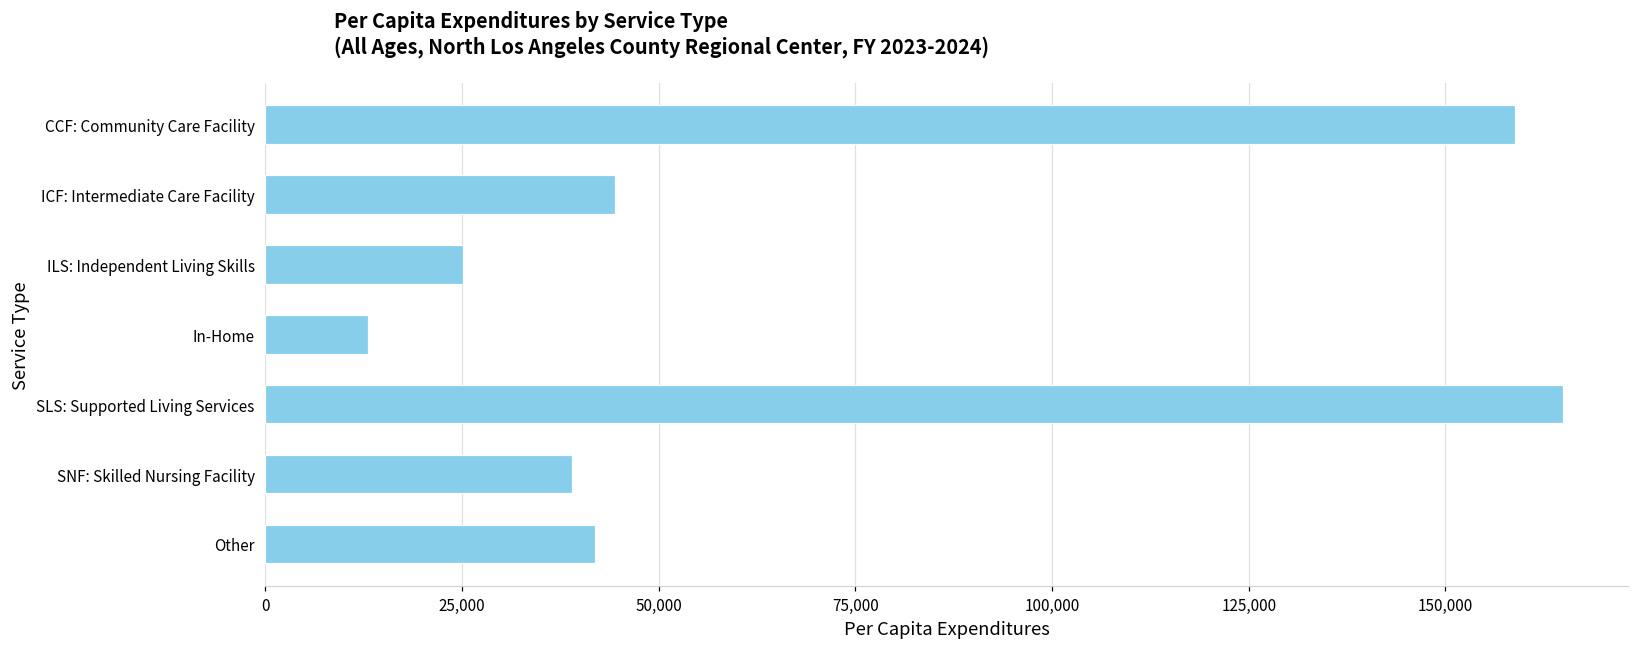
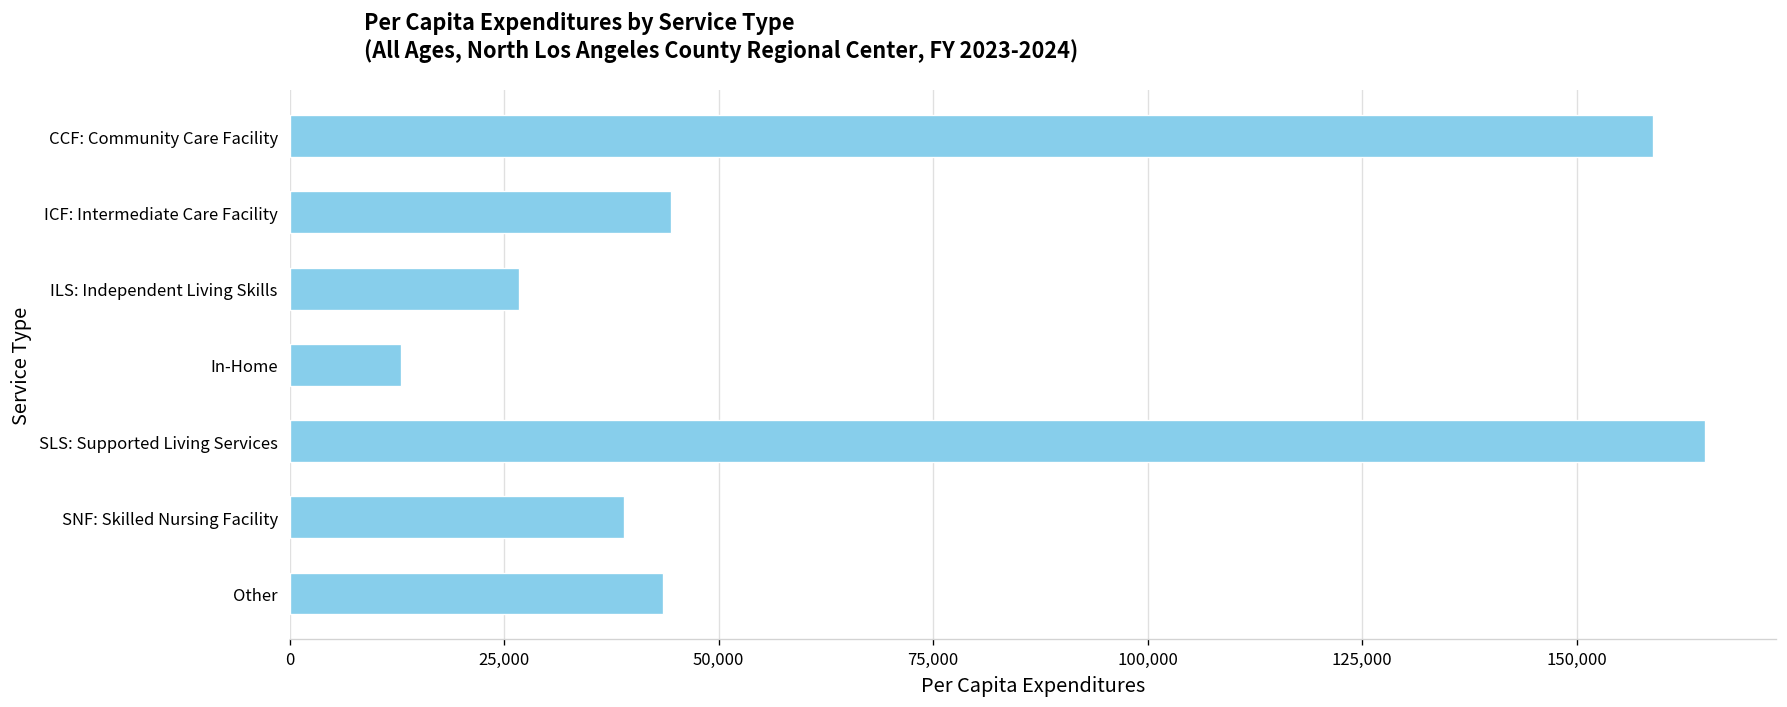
ILS: Independent Living Skills: 25,000 -> 27,000
Other: 42,000 -> 43,000
